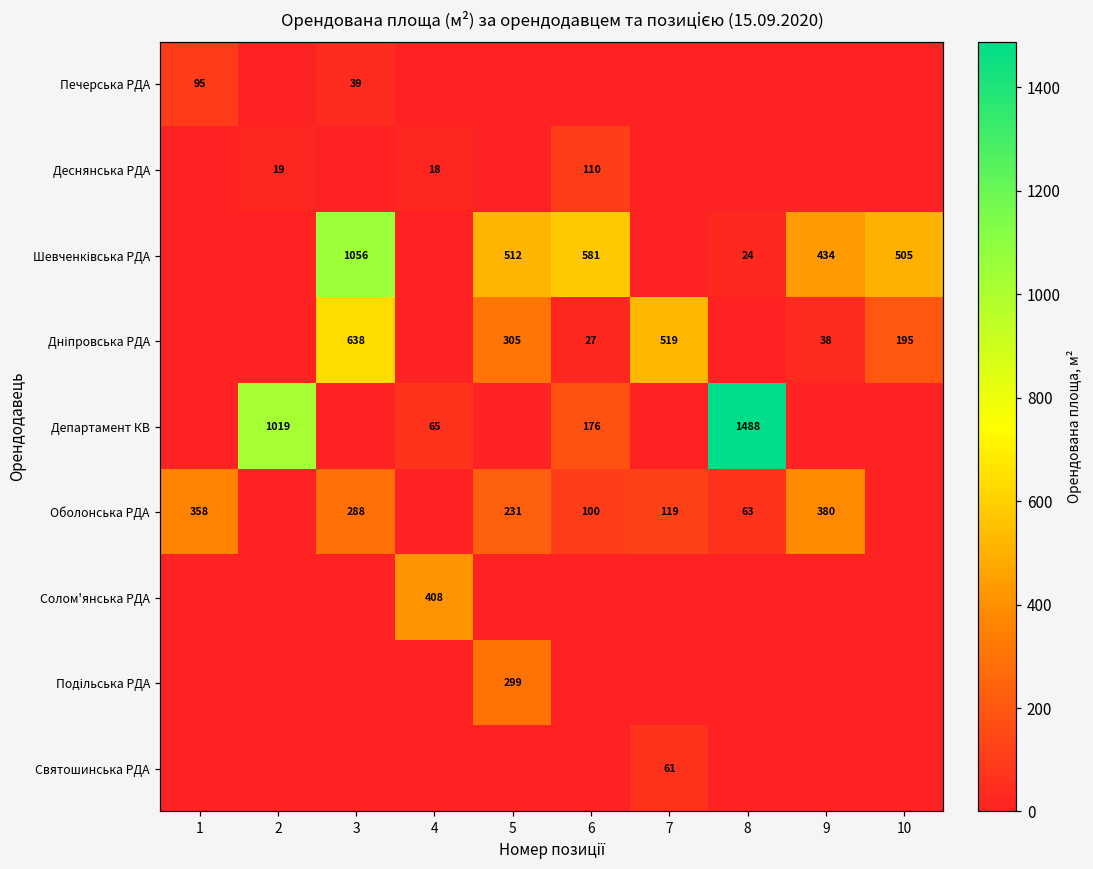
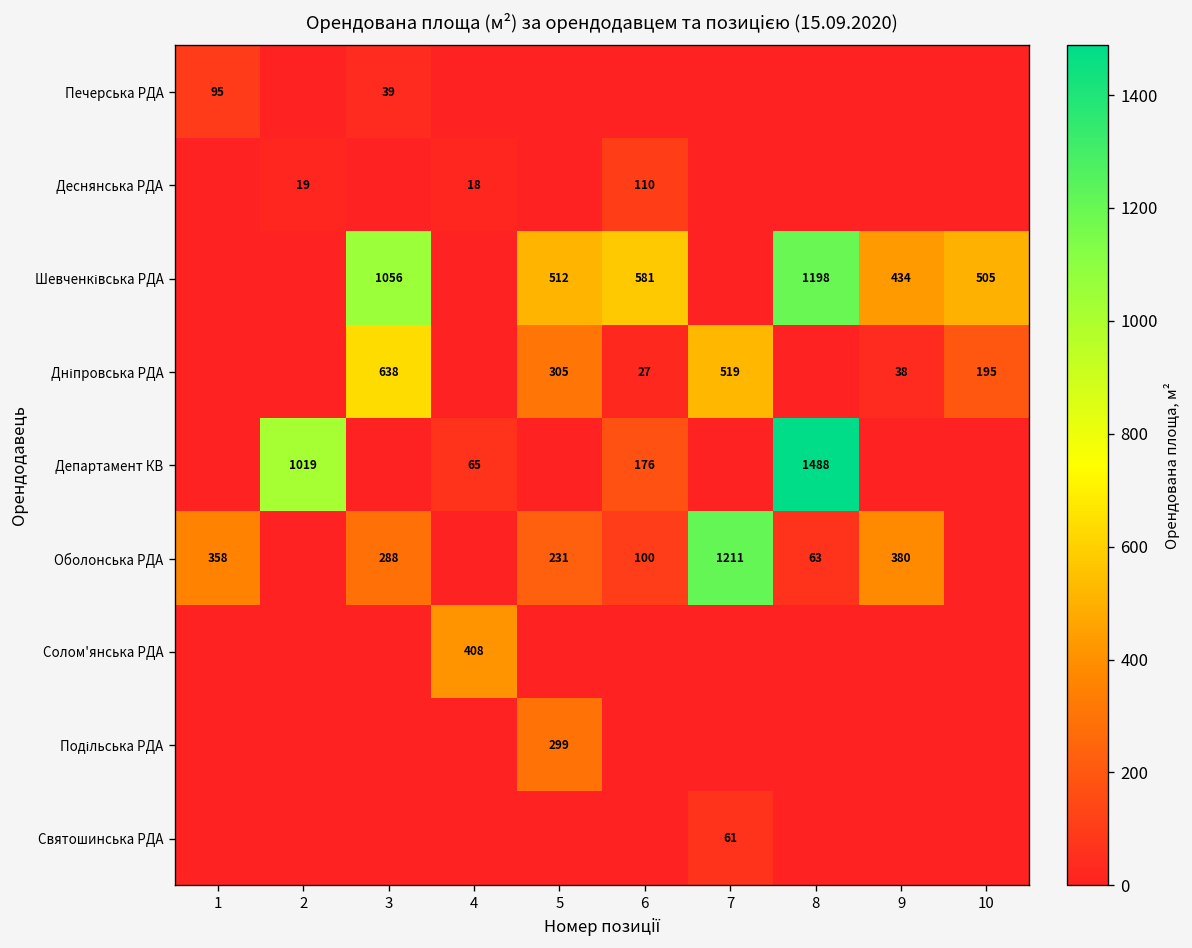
Шевченківська РДА, 8: 24 -> 1198
Оболонська РДА, 7: 119 -> 1211
